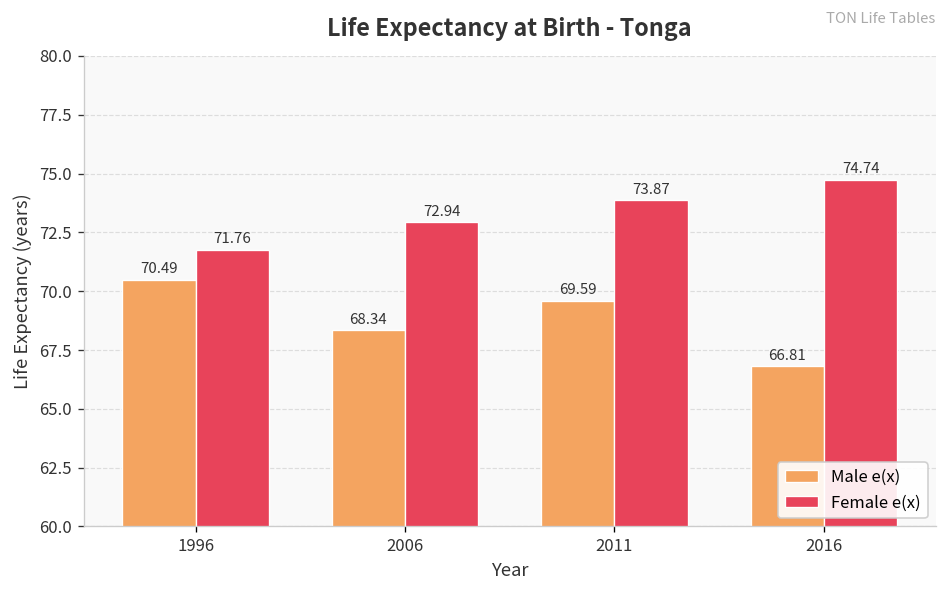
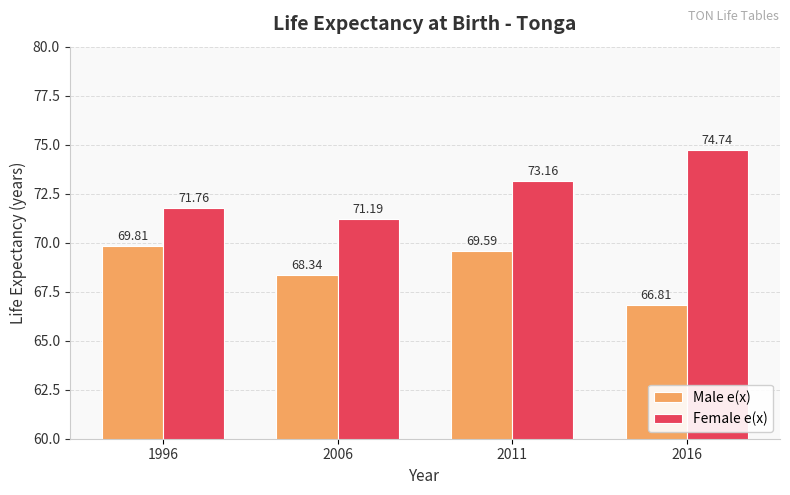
Male e(x), 1996: 70.49 -> 69.81
Female e(x), 2006: 72.94 -> 71.19
Female e(x), 2011: 73.87 -> 73.16
